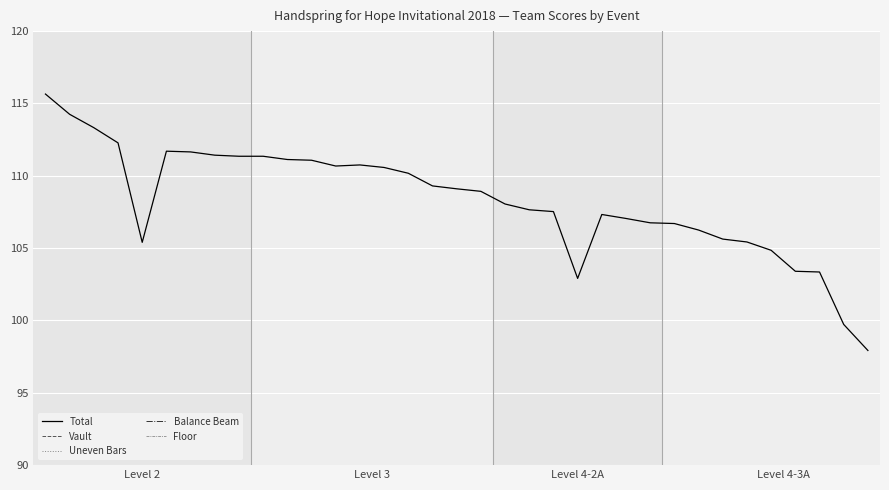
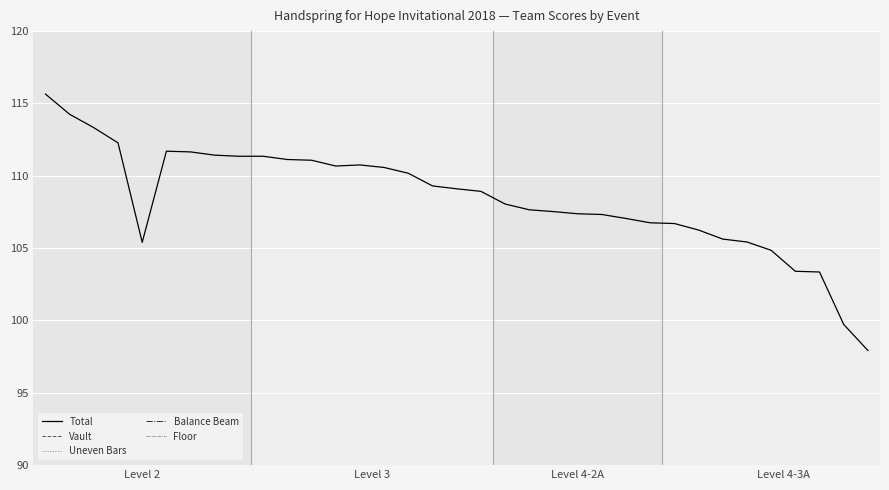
Total, Level 4-2A: 102.9 -> 107.4
